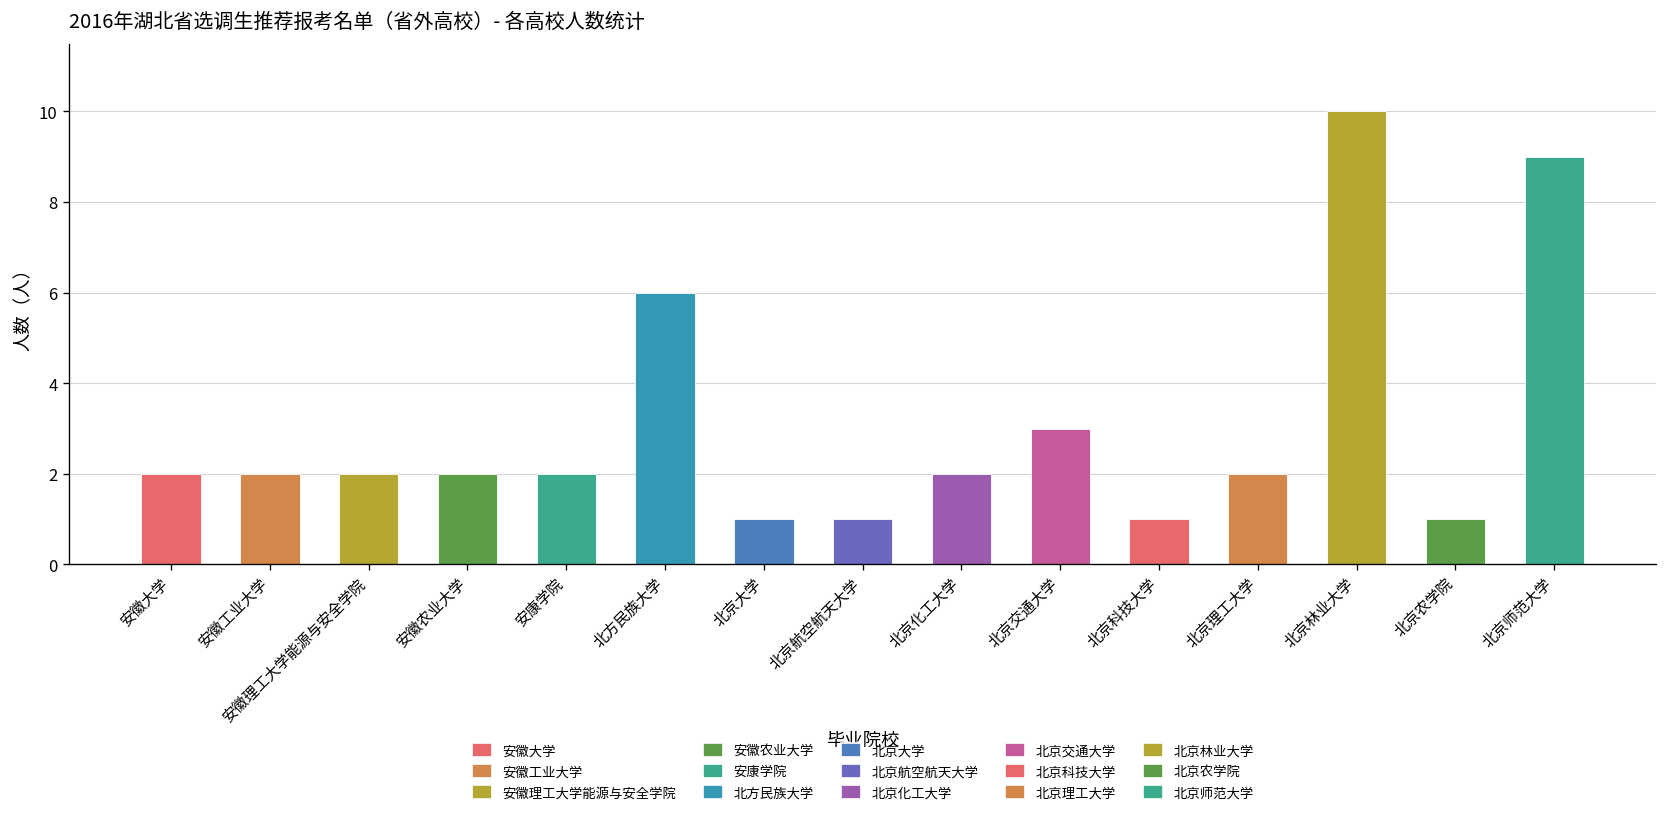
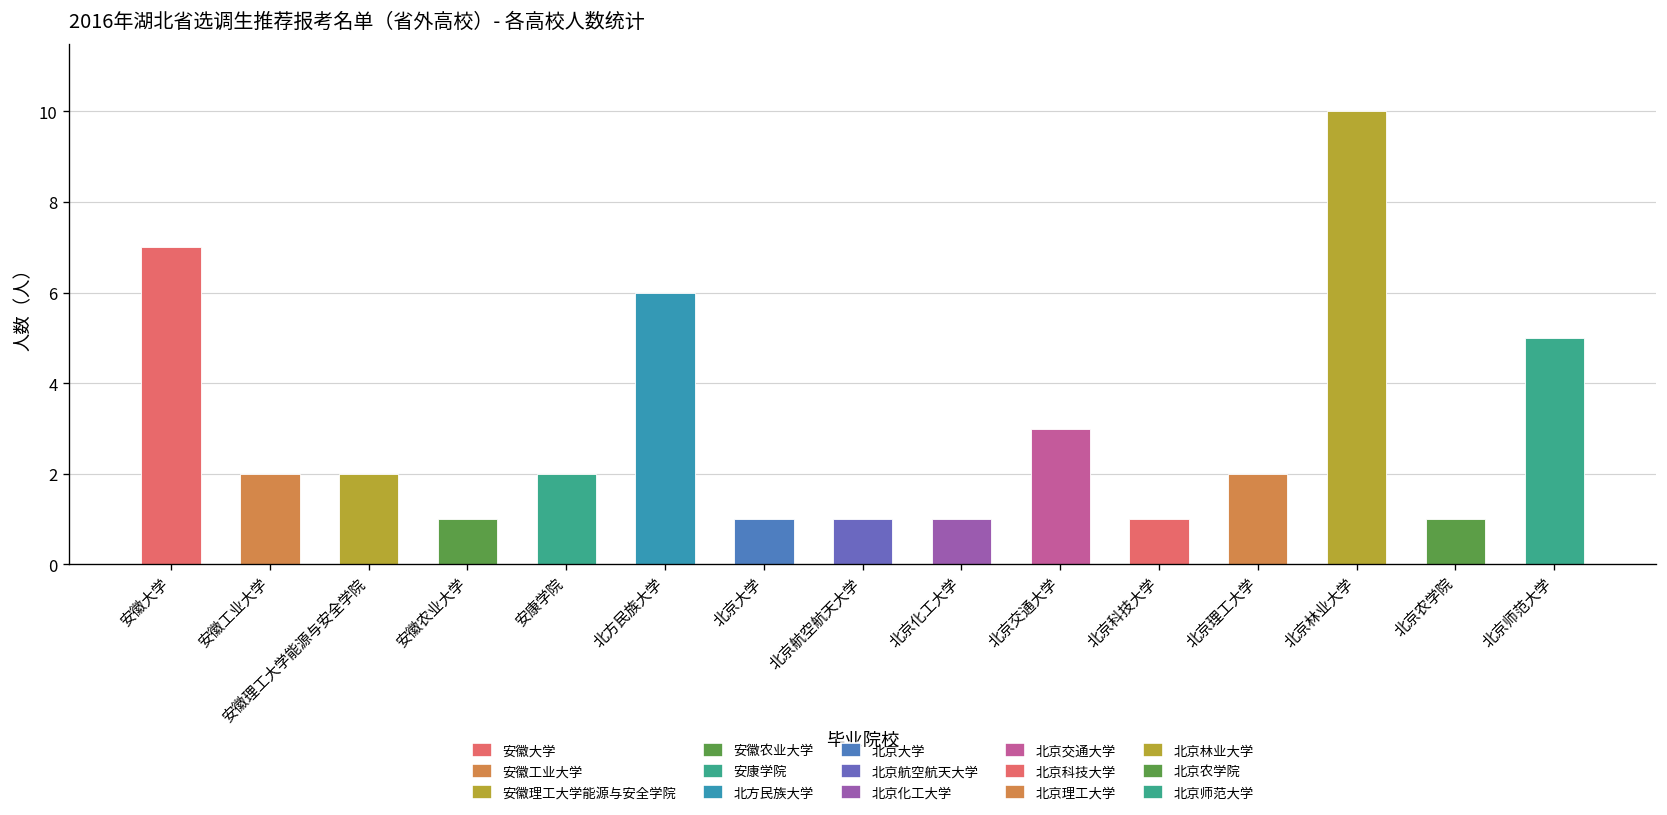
安徽大学: 2 -> 7
安徽农业大学: 2 -> 1
北京化工大学: 2 -> 1
北京师范大学: 9 -> 5
